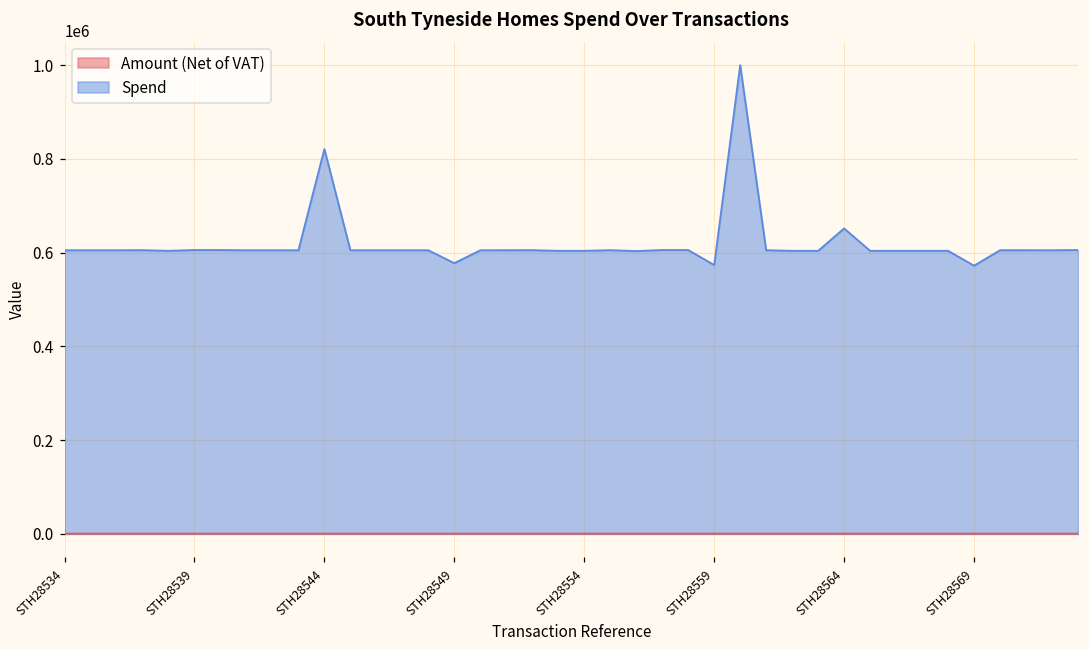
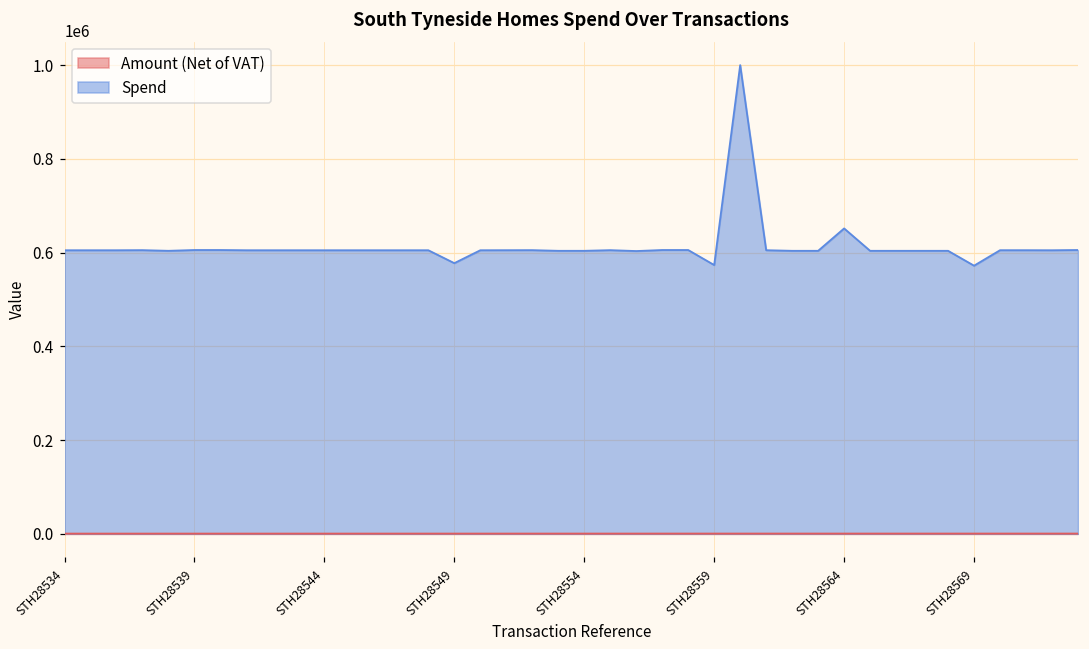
Spend, STH28544: 820000 -> 610000
